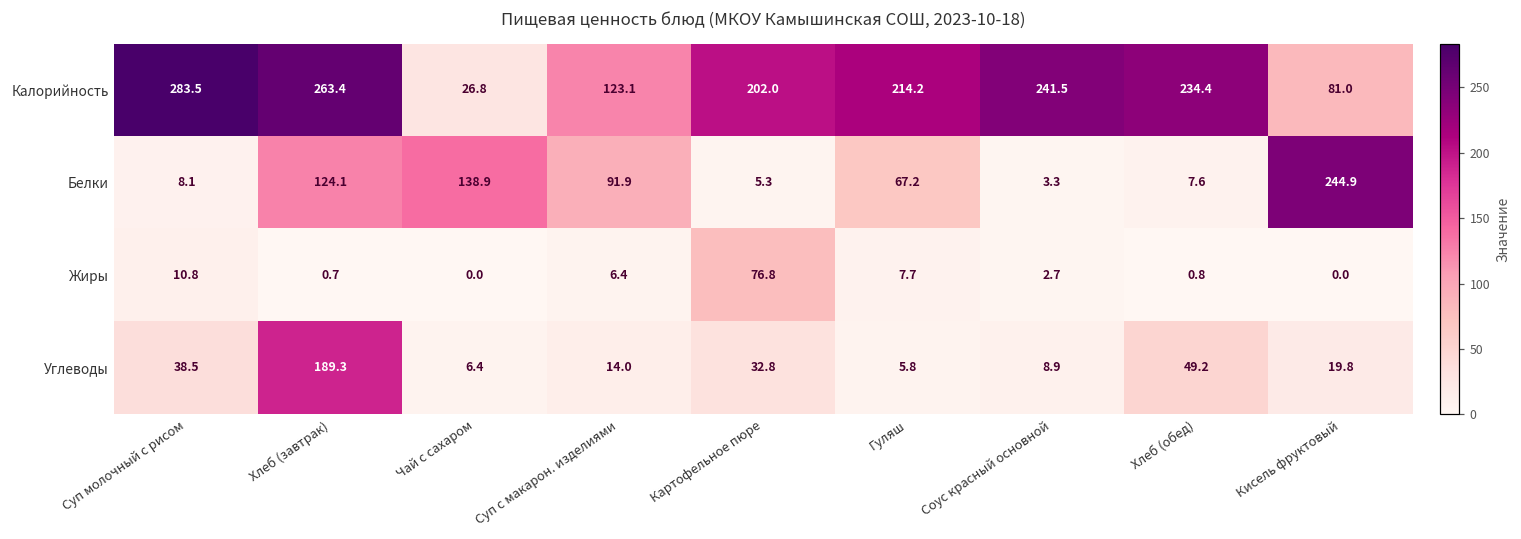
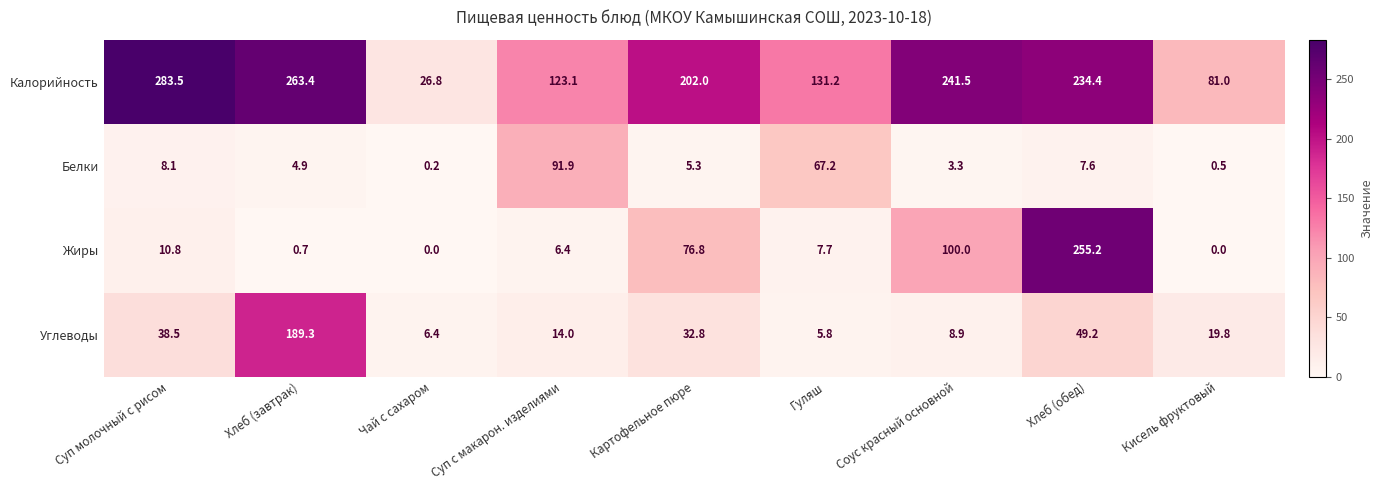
Калорийность, Гуляш: 214.2 -> 131.2
Белки, Хлеб (завтрак): 124.1 -> 4.9
Белки, Чай с сахаром: 138.9 -> 0.2
Белки, Кисель фруктовый: 244.9 -> 0.5
Жиры, Соус красный основной: 2.7 -> 100.0
Жиры, Хлеб (обед): 0.8 -> 255.2
